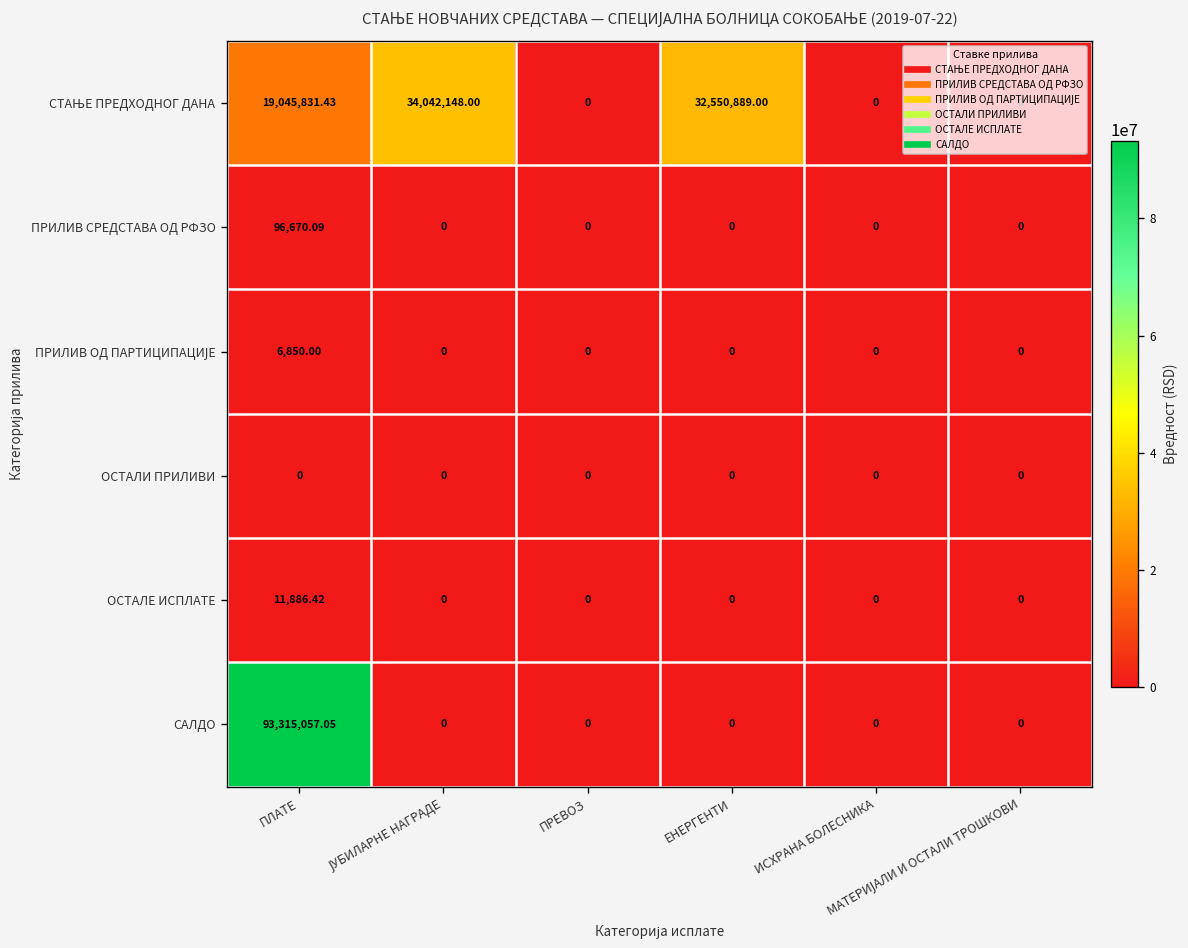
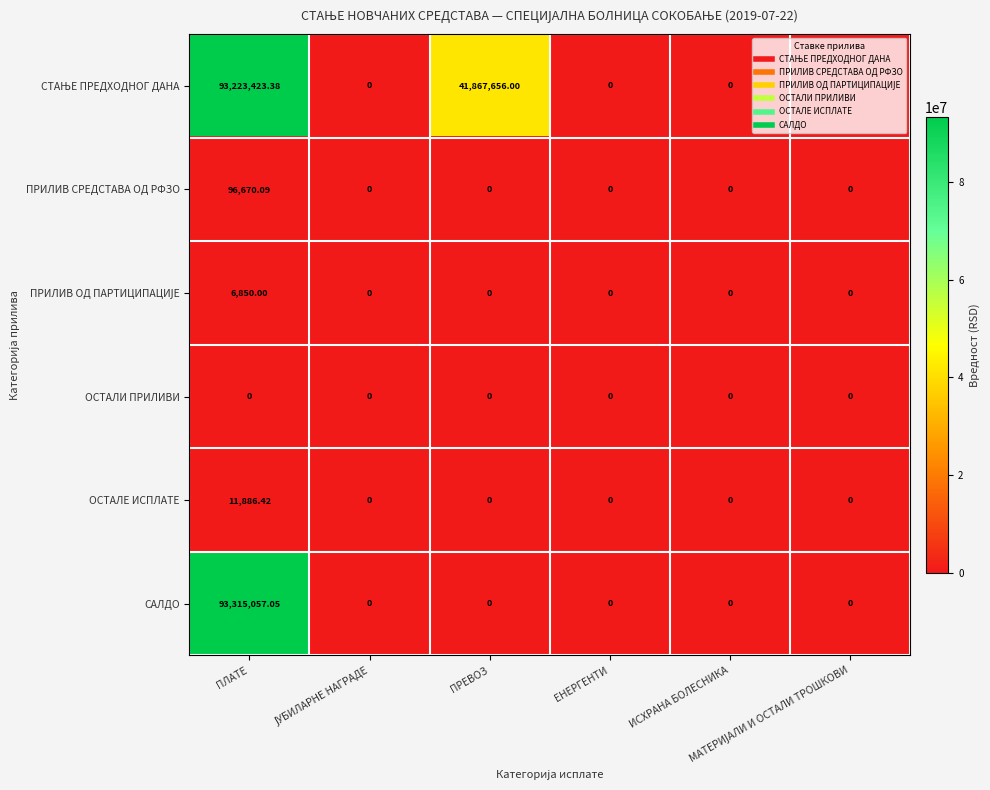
СТАЊЕ ПРЕДХОДНОГ ДАНА, ПЛАТЕ: 19,045,831.43 -> 93,223,423.38
СТАЊЕ ПРЕДХОДНОГ ДАНА, ЈУБИЛАРНЕ НАГРАДЕ: 34,042,148.00 -> 0
СТАЊЕ ПРЕДХОДНОГ ДАНА, ПРЕВОЗ: 0 -> 41,867,656.00
СТАЊЕ ПРЕДХОДНОГ ДАНА, ЕНЕРГЕНТИ: 32,550,889.00 -> 0
